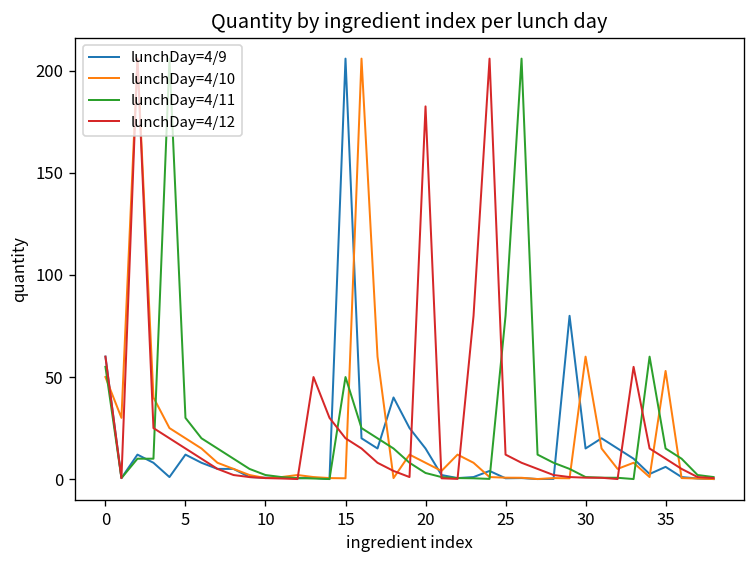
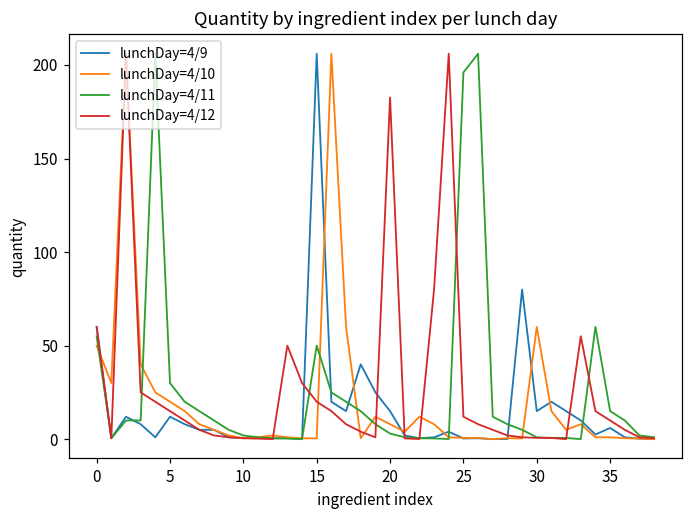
lunchDay=4/11, 25: 80 -> 196
lunchDay=4/10, 35: 53 -> 1
